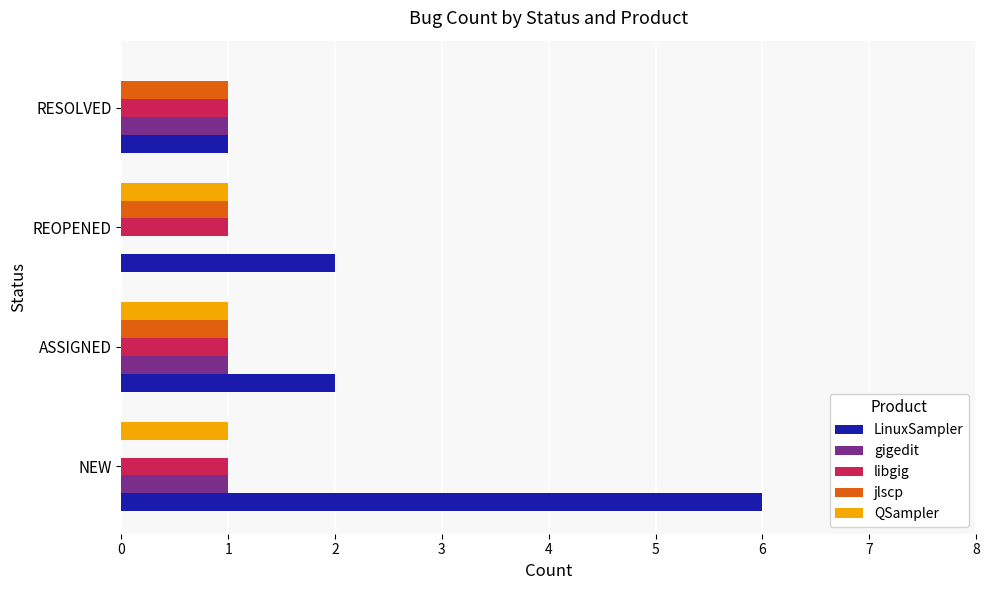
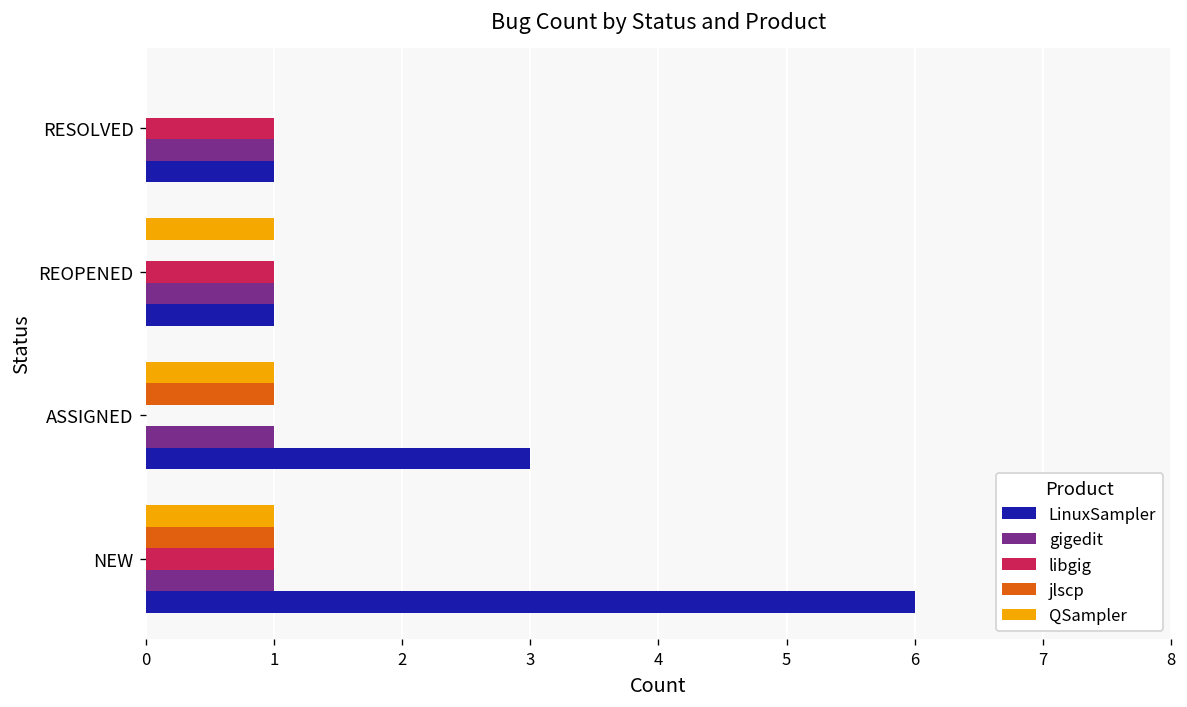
jlscp, RESOLVED: 1 -> 0
jlscp, REOPENED: 1 -> 0
gigedit, REOPENED: 0 -> 1
LinuxSampler, REOPENED: 2 -> 1
libgig, ASSIGNED: 1 -> 0
LinuxSampler, ASSIGNED: 2 -> 3
jlscp, NEW: 0 -> 1
